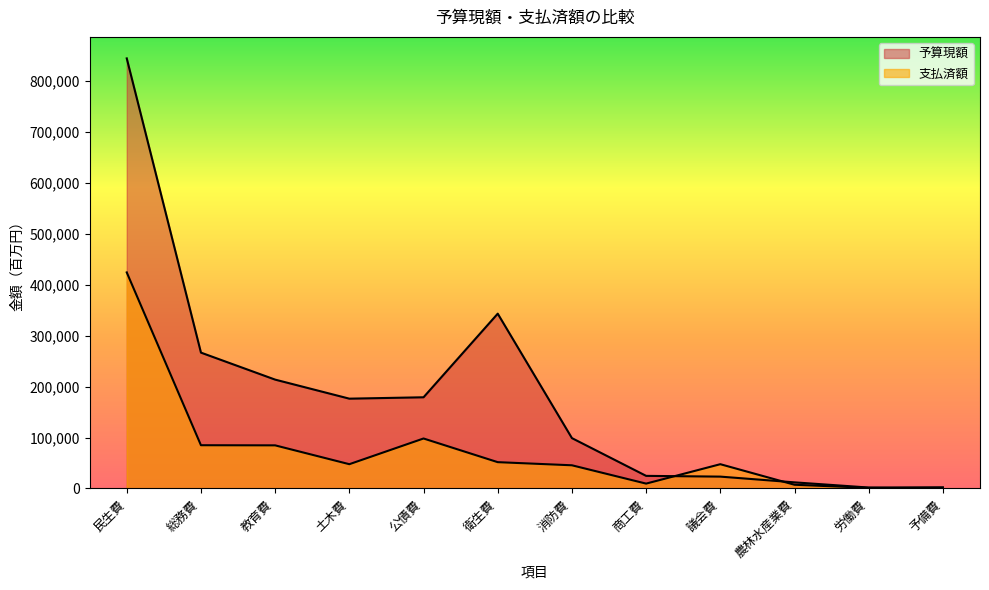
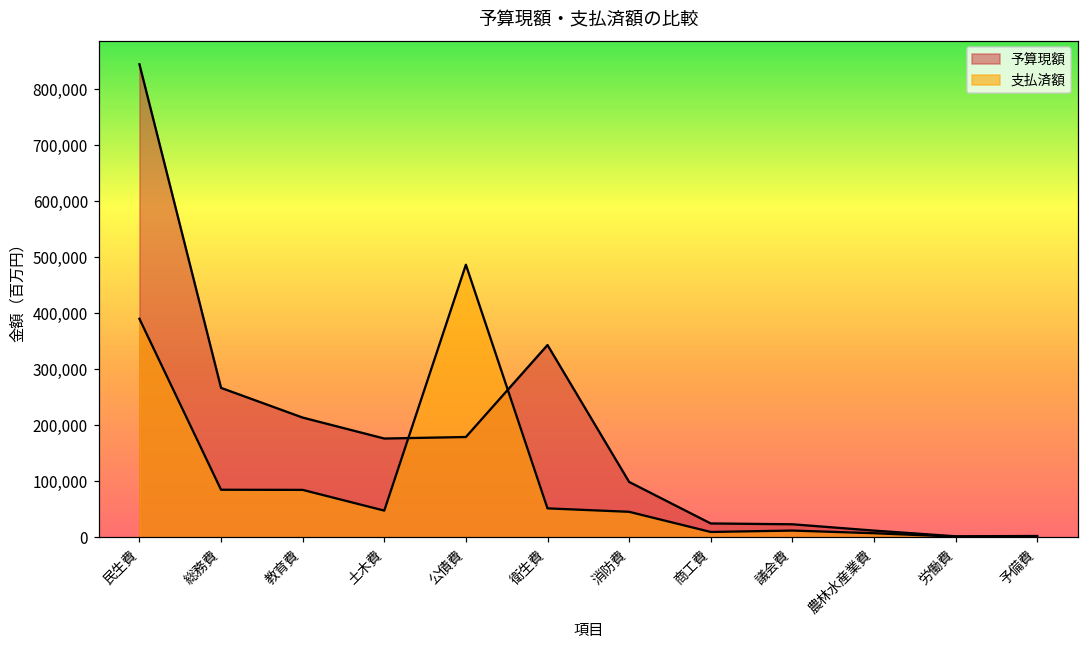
支払済額, 民生費: 420,000 -> 390,000
支払済額, 公債費: 100,000 -> 490,000
支払済額, 議会費: 50,000 -> 10,000
